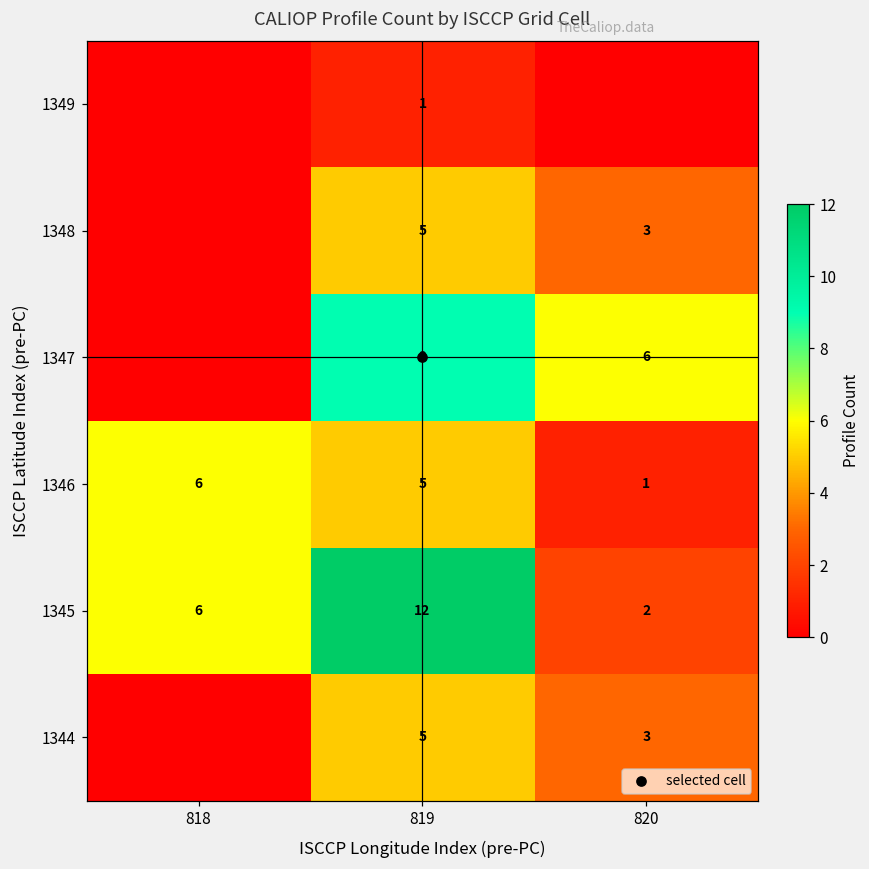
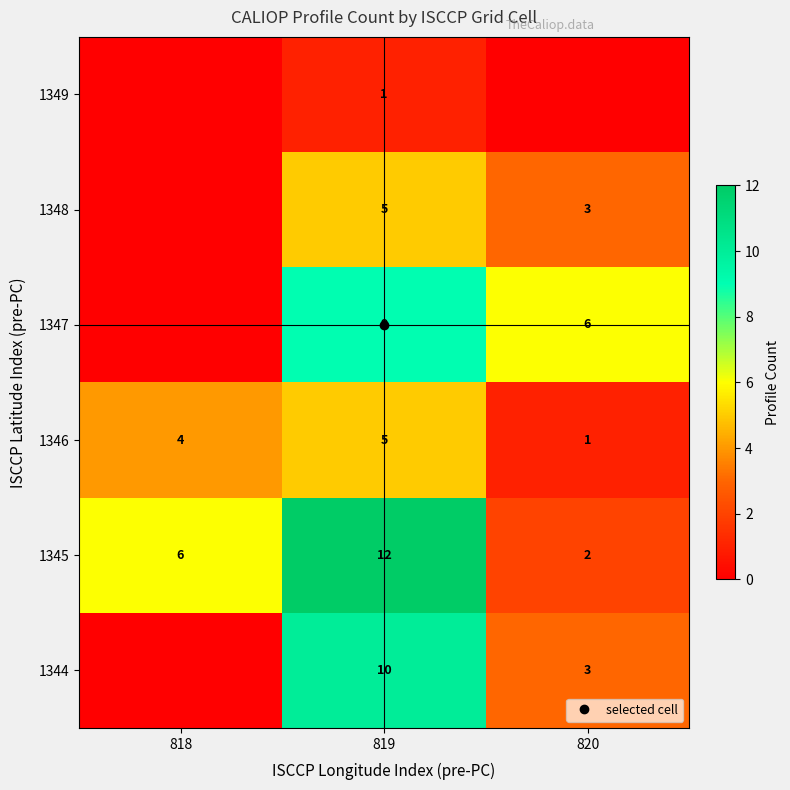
1346, 818: 6 -> 4
1344, 819: 5 -> 10
